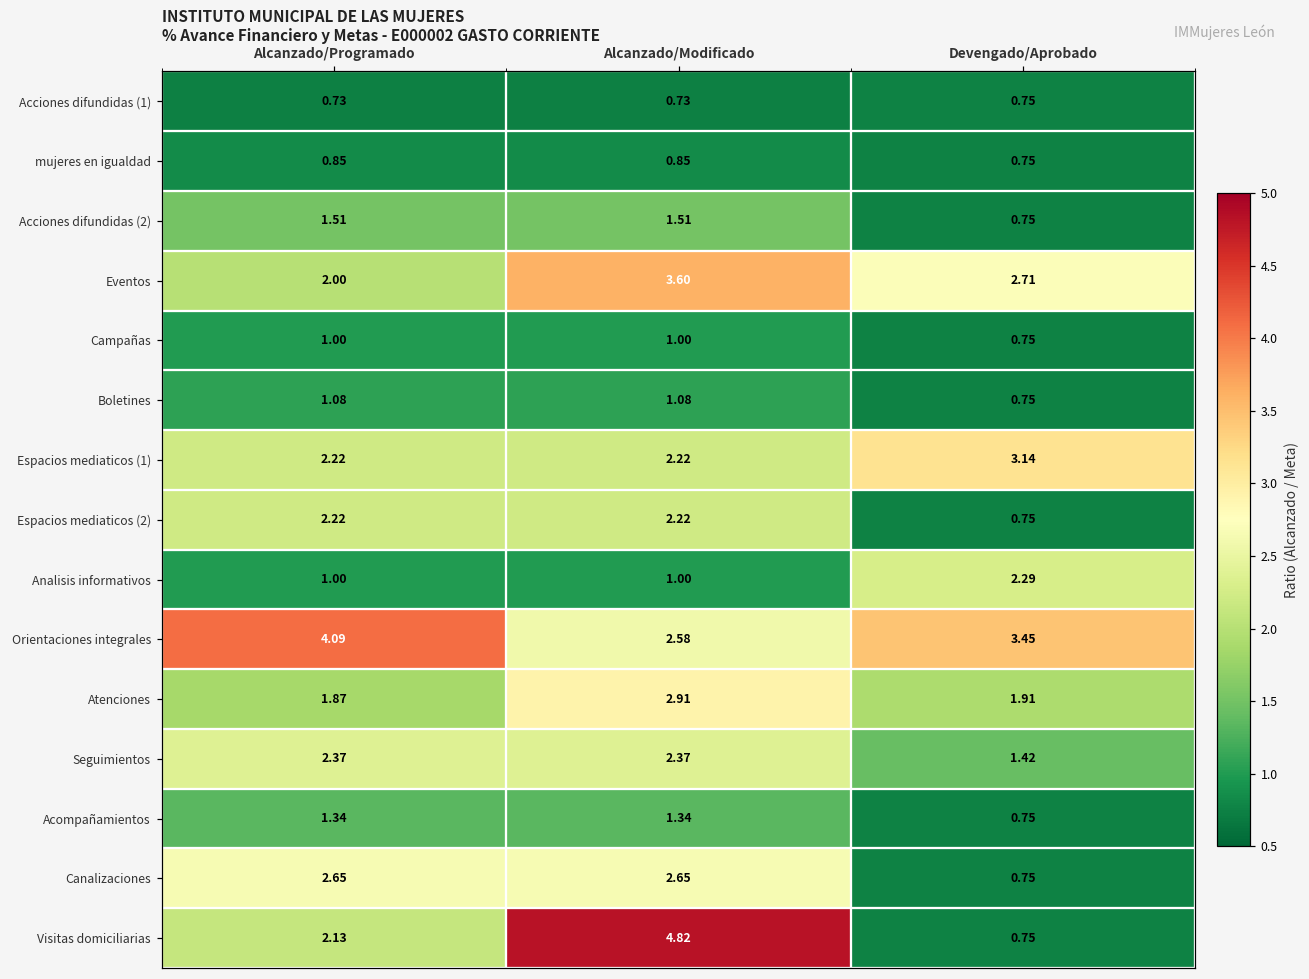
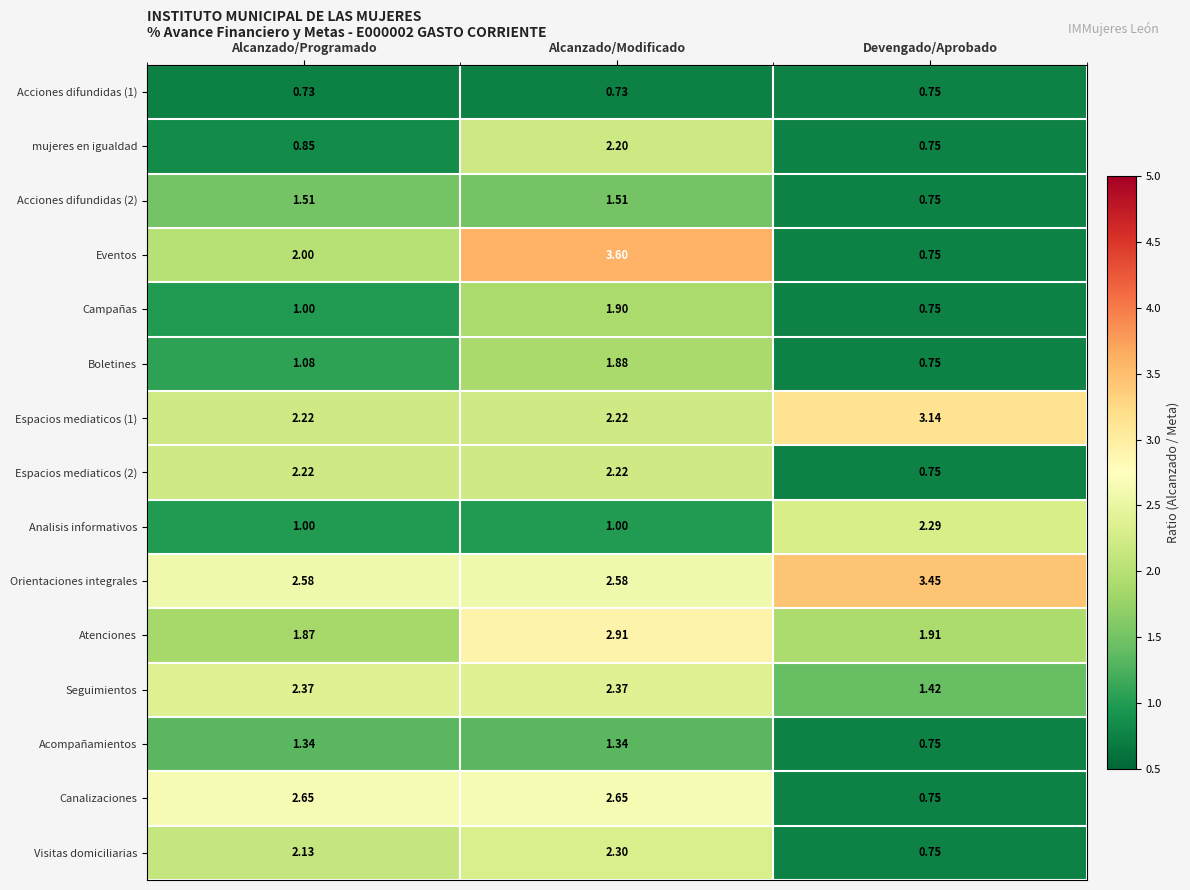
mujeres en igualdad, Alcanzado/Modificado: 0.85 -> 2.20
Eventos, Devengado/Aprobado: 2.71 -> 0.75
Campañas, Alcanzado/Modificado: 1.00 -> 1.90
Boletines, Alcanzado/Modificado: 1.08 -> 1.88
Orientaciones integrales, Alcanzado/Programado: 4.09 -> 2.58
Visitas domiciliarias, Alcanzado/Modificado: 4.82 -> 2.30
